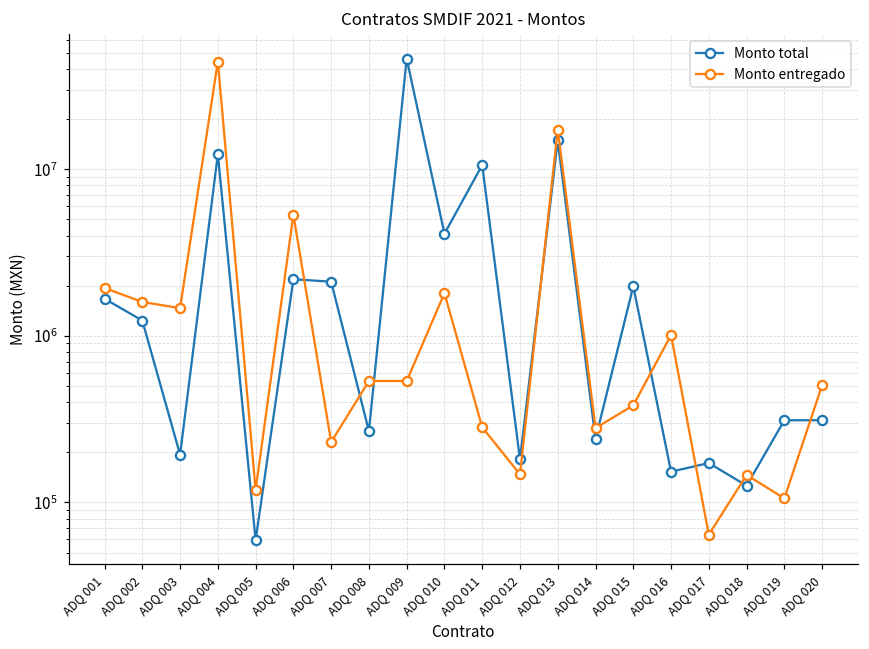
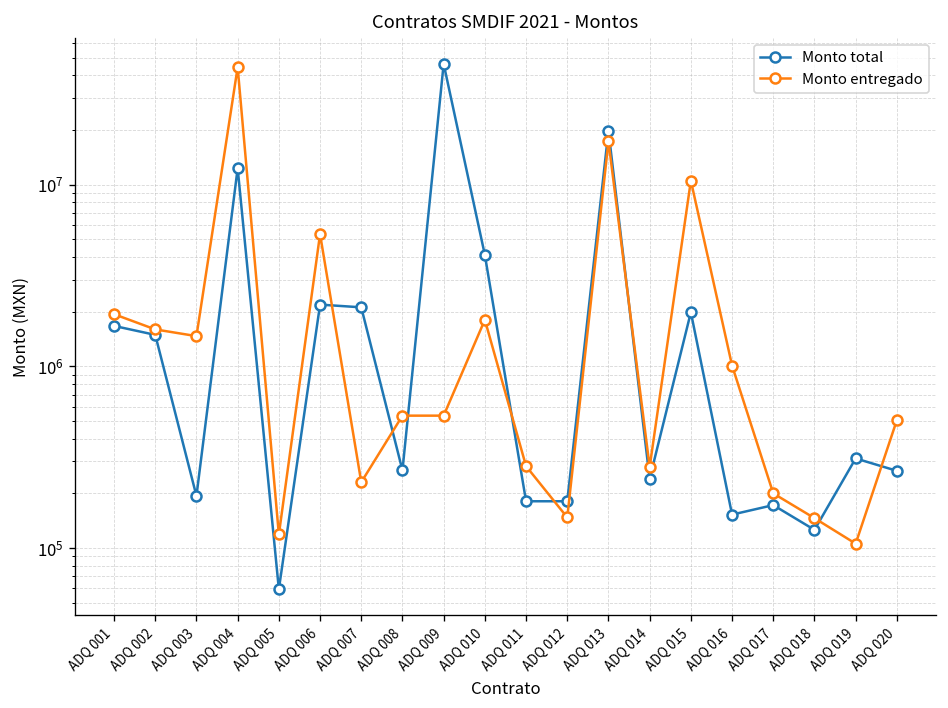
Monto total, ADQ 002: 1200000 -> 1500000
Monto total, ADQ 011: 11000000 -> 180000
Monto total, ADQ 013: 15000000 -> 20000000
Monto entregado, ADQ 015: 380000 -> 11000000
Monto entregado, ADQ 017: 64000 -> 200000
Monto total, ADQ 020: 310000 -> 270000
